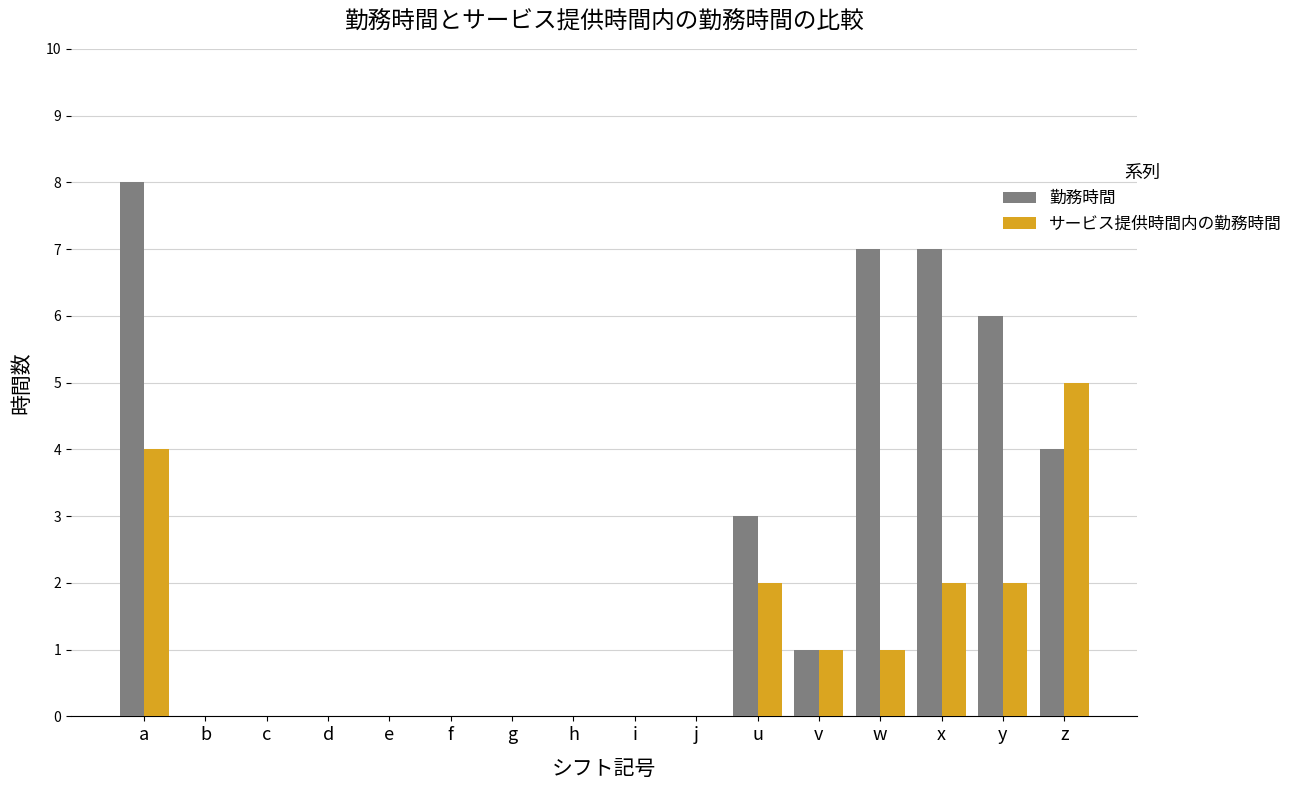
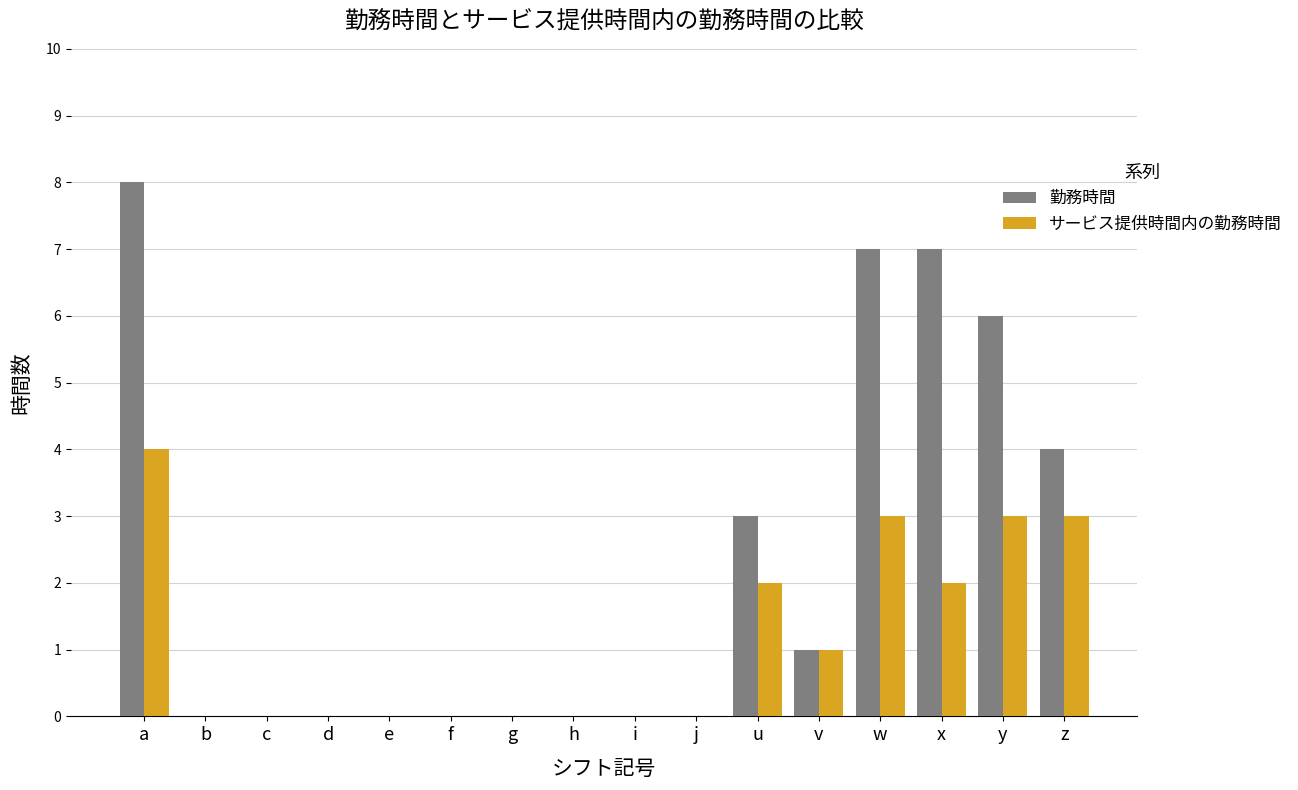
サービス提供時間内の勤務時間, w: 1 -> 3
サービス提供時間内の勤務時間, y: 2 -> 3
サービス提供時間内の勤務時間, z: 5 -> 3
